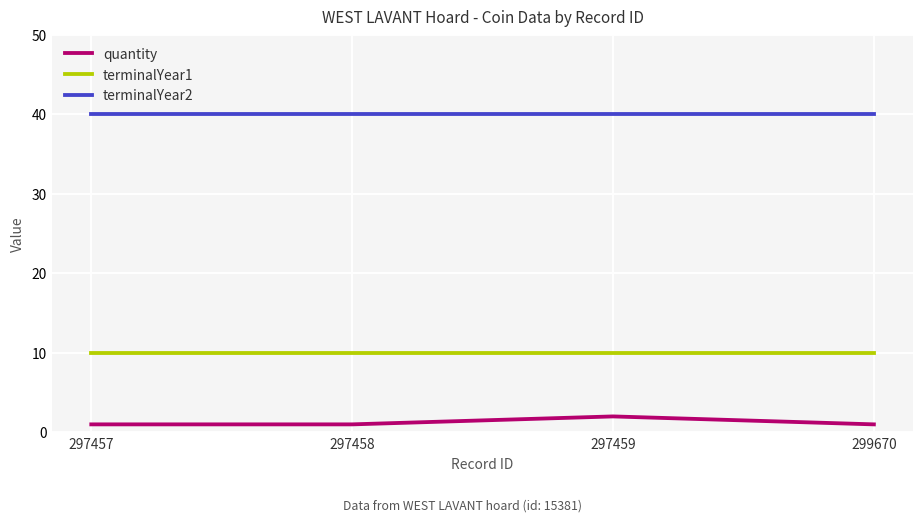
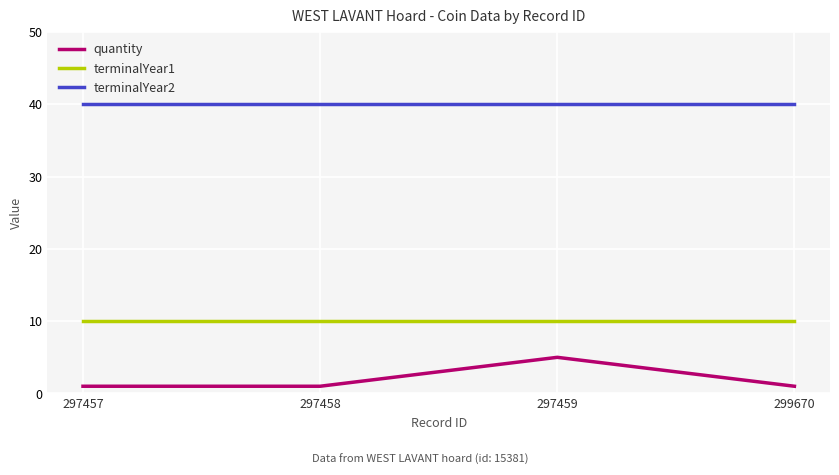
quantity, 297459: 2 -> 5
